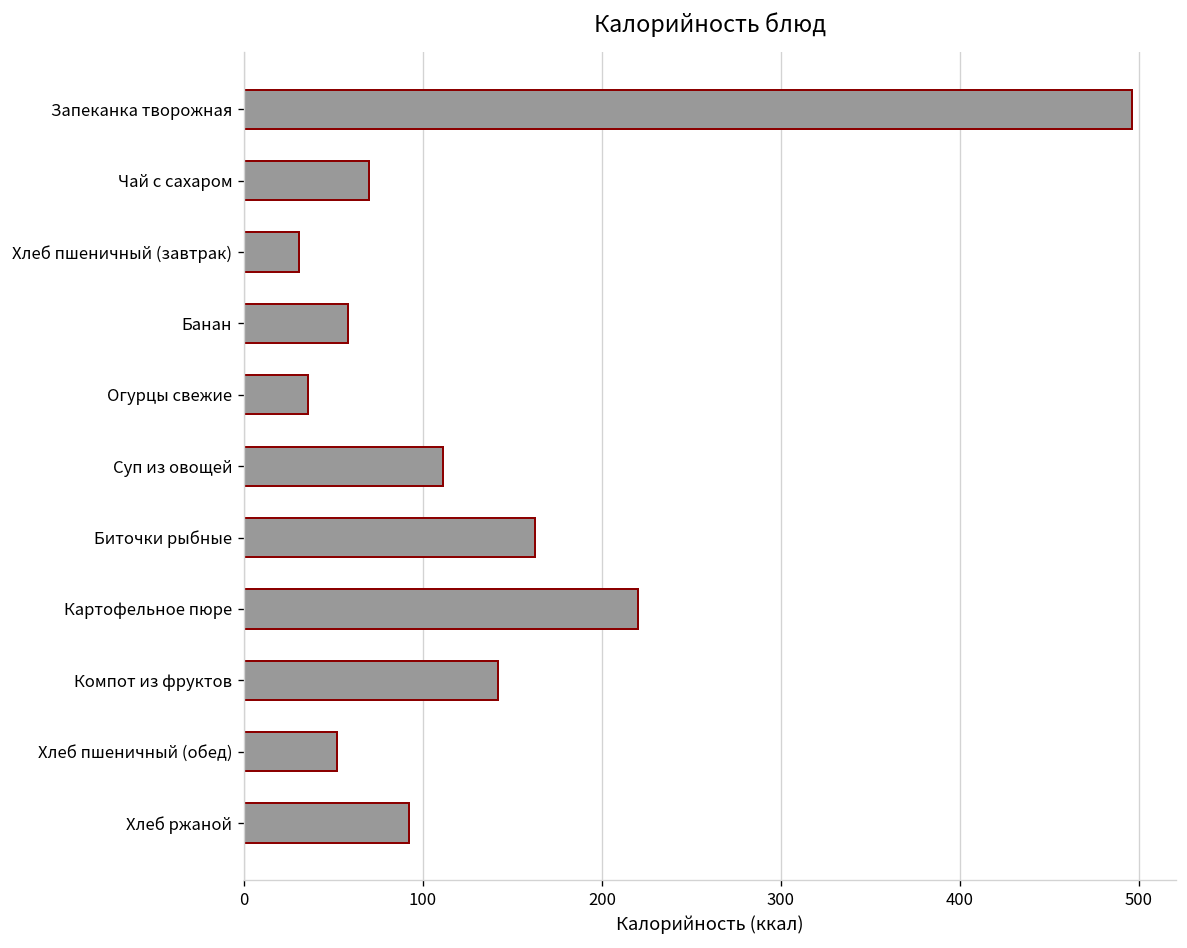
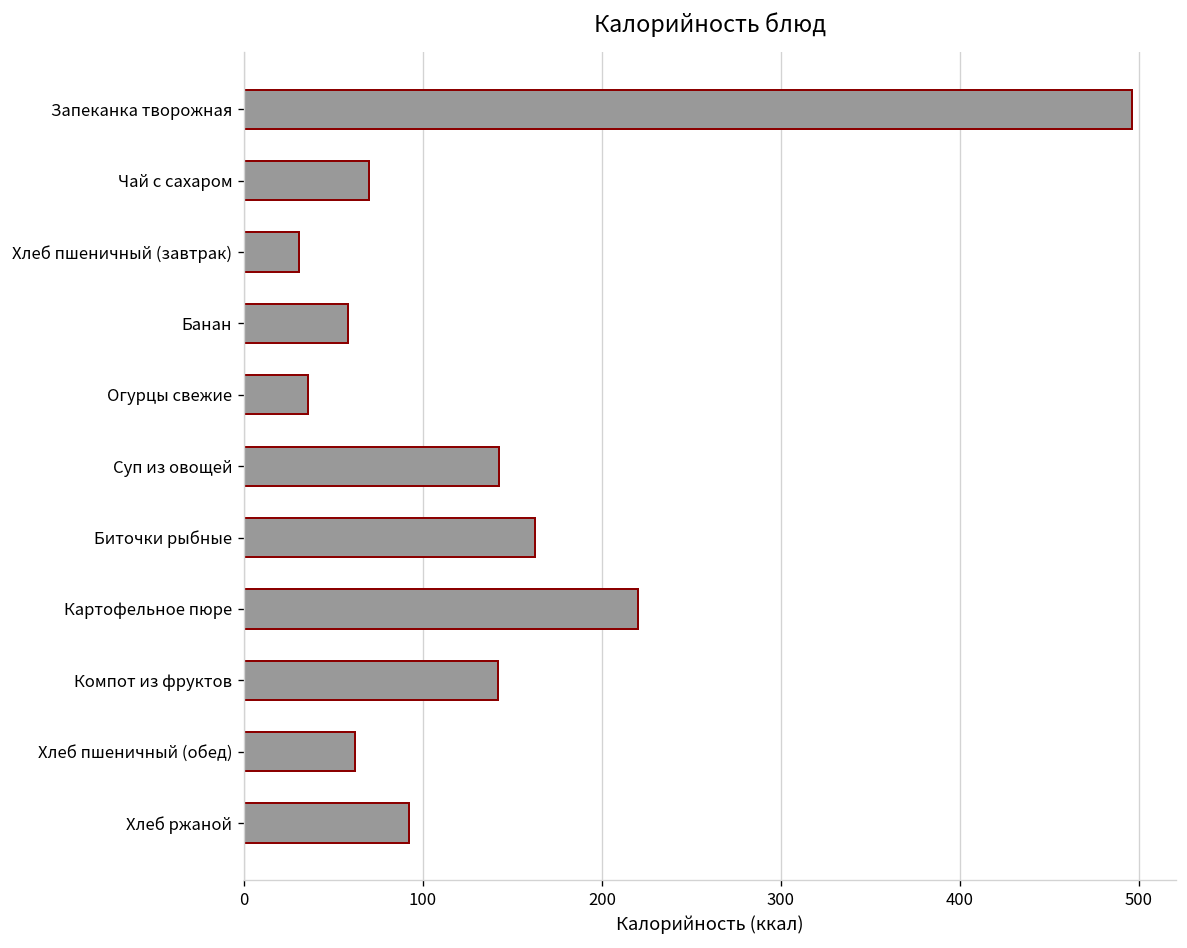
Суп из овощей: 112 -> 143
Хлеб пшеничный (обед): 52 -> 62
